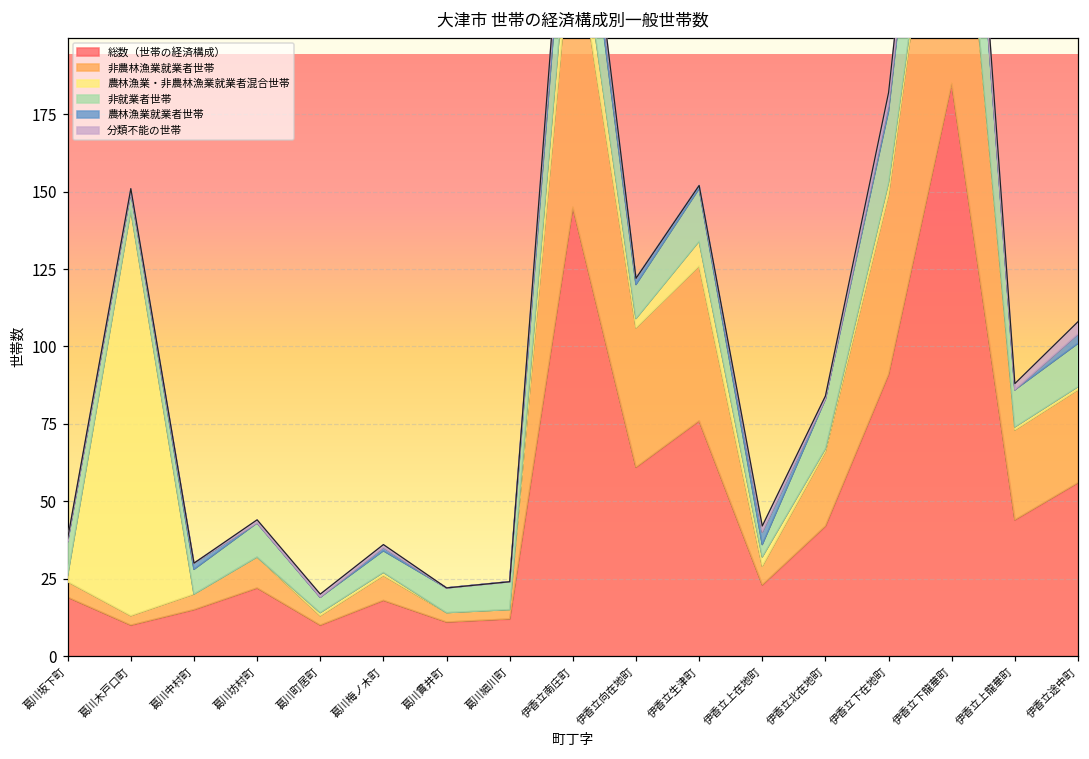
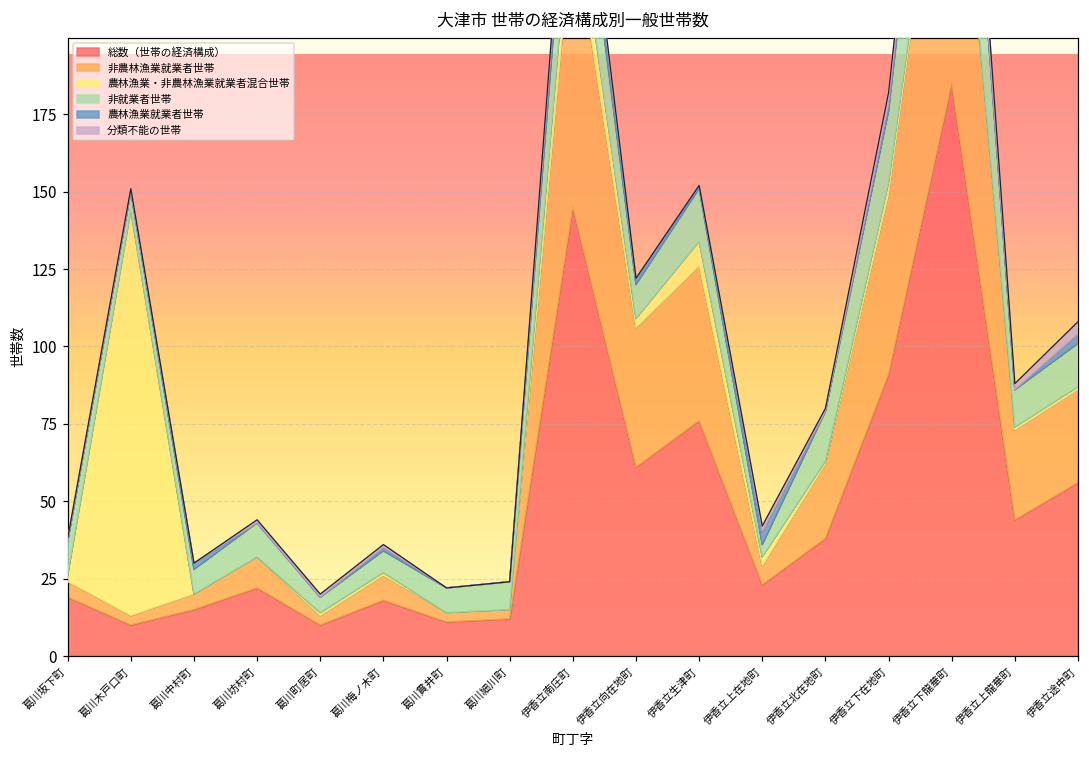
総数（世帯の経済構成）, 伊香立北在地町: 42 -> 38
